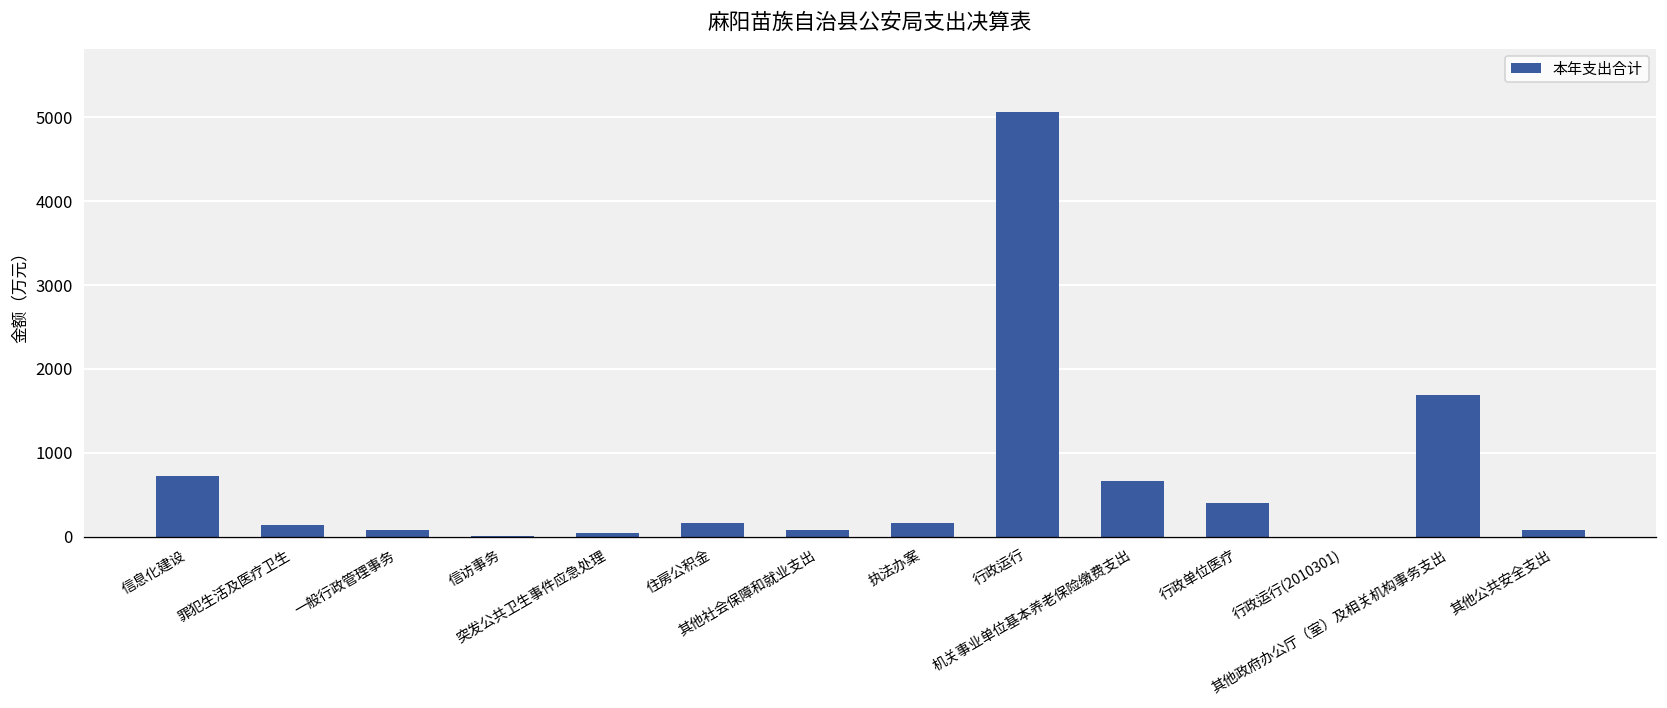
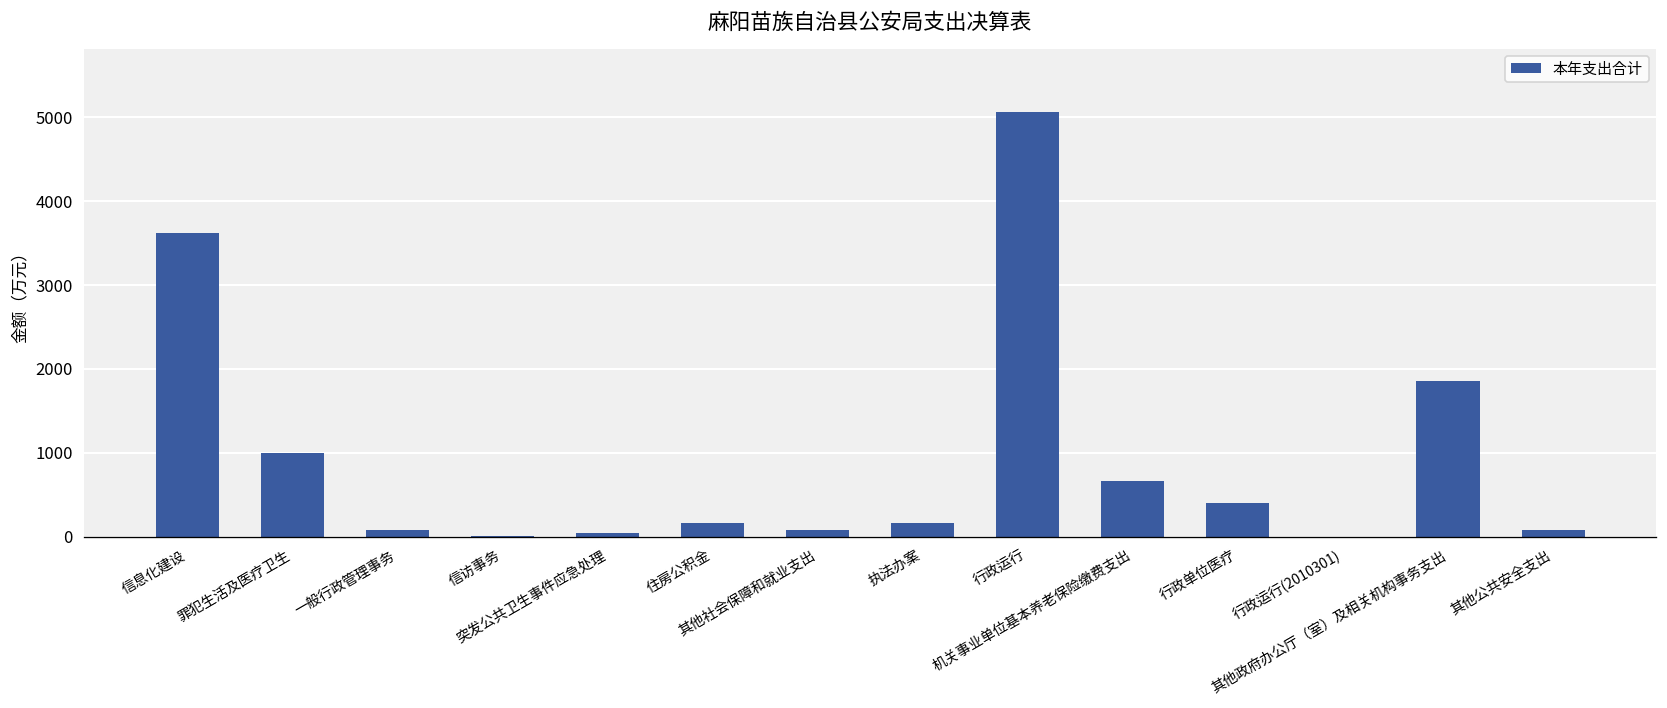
信息化建设: 700 -> 3600
罪犯生活及医疗卫生: 100 -> 1000
其他政府办公厅（室）及相关机构事务支出: 1700 -> 1900
